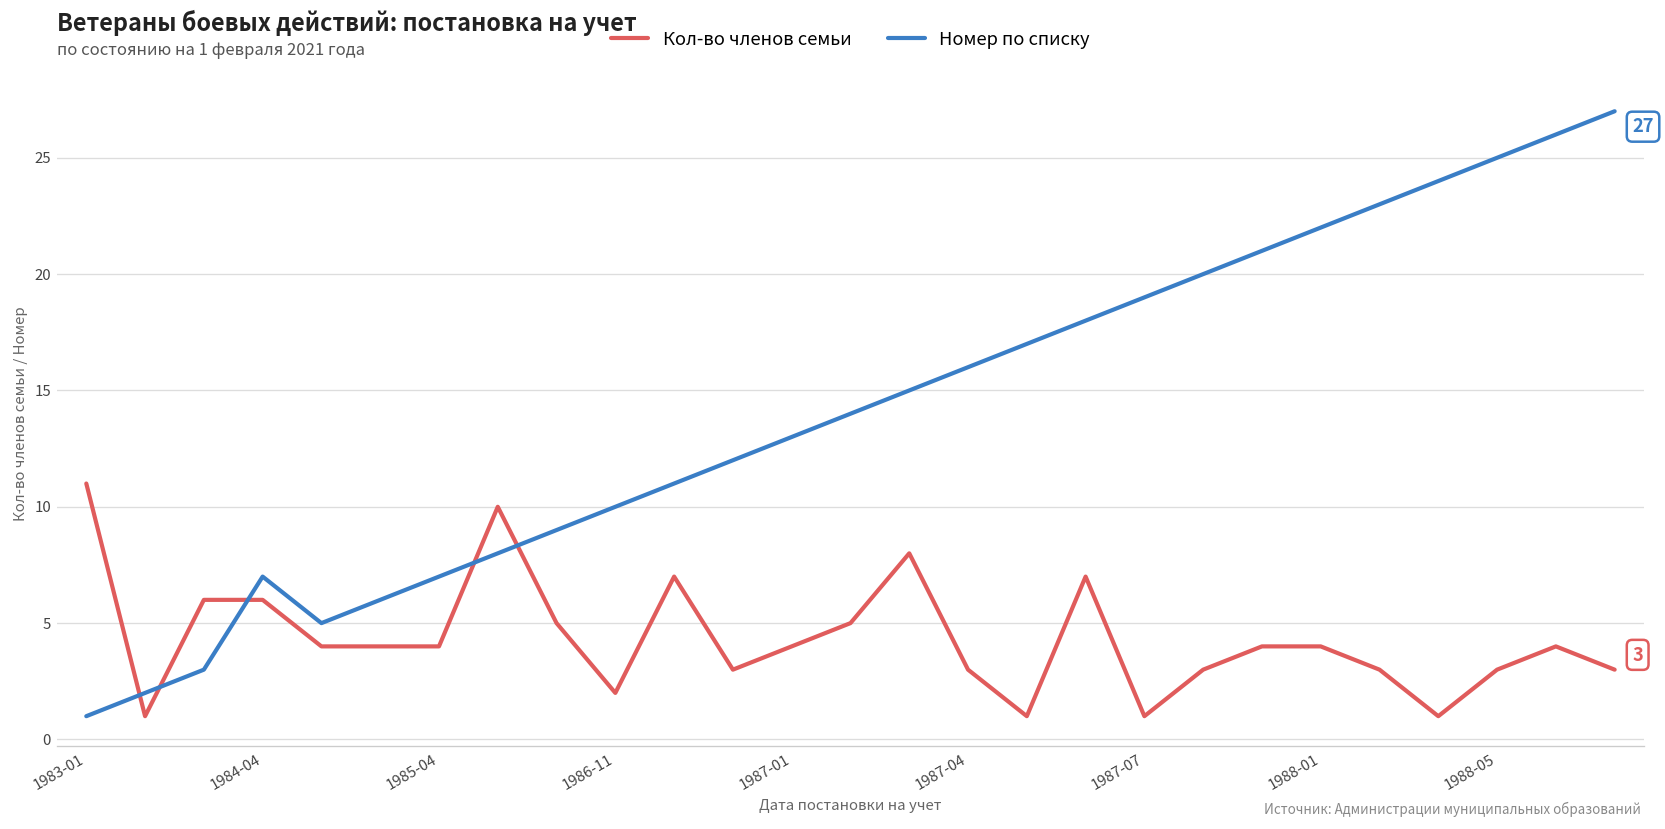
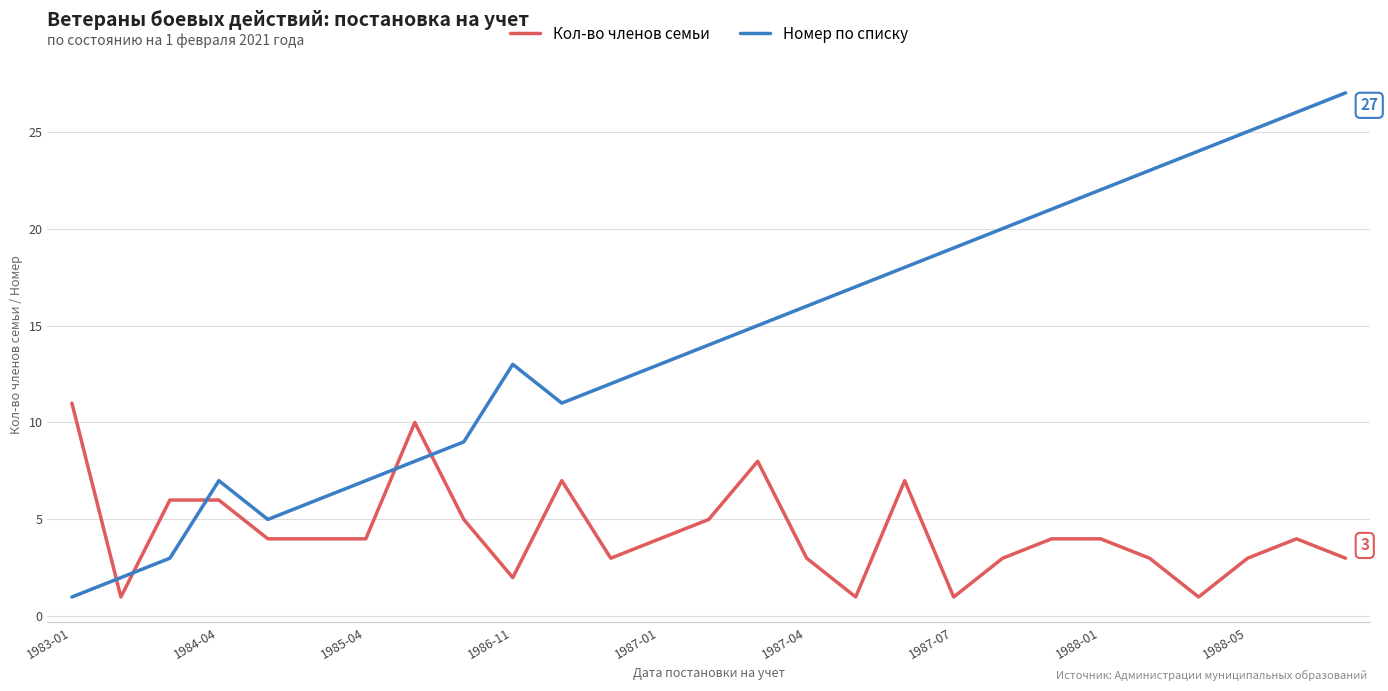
Номер по списку, 1986-11: 10 -> 13
